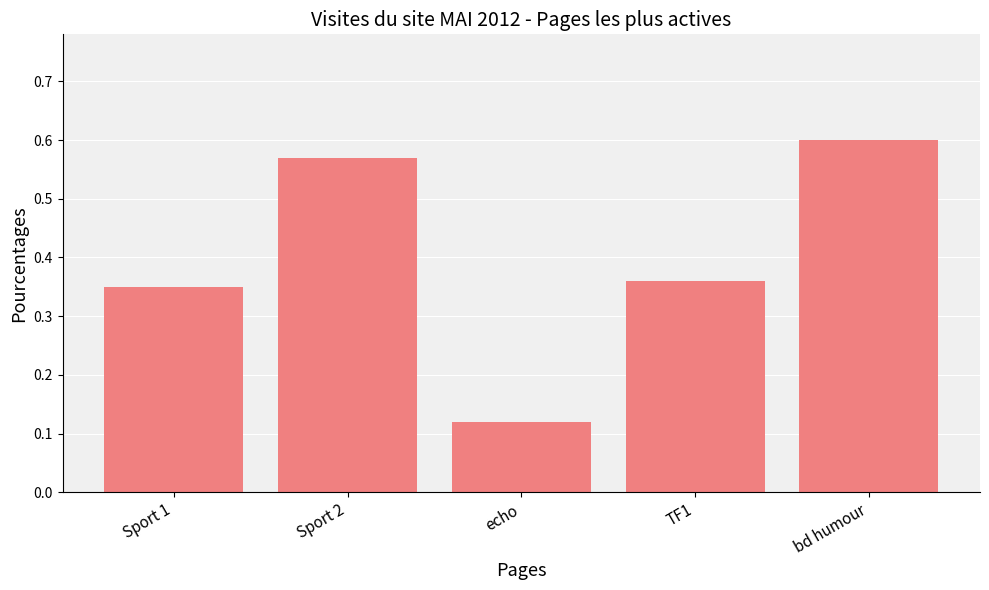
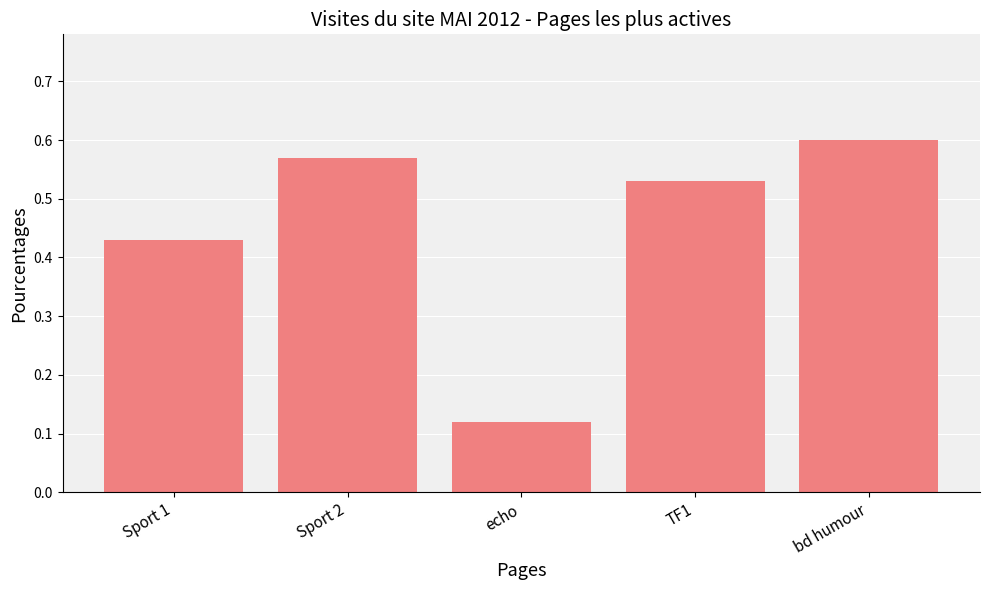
Sport 1: 0.35 -> 0.43
TF1: 0.36 -> 0.53
